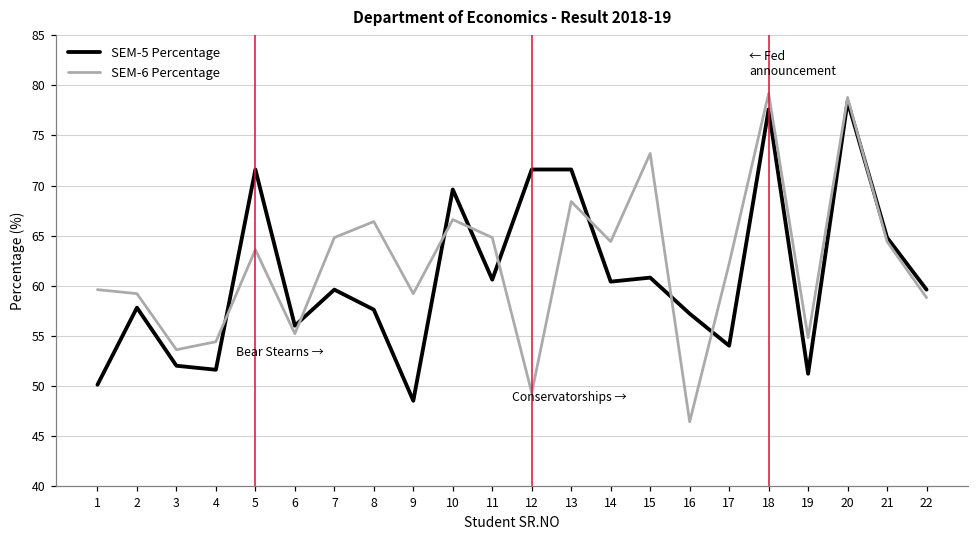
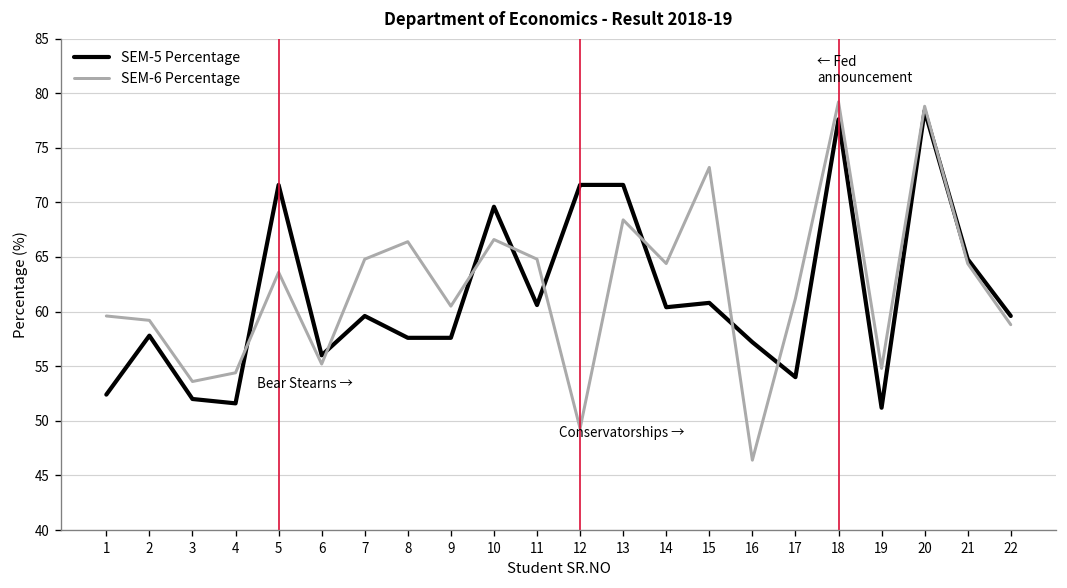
SEM-5 Percentage, 1: 50 -> 52
SEM-5 Percentage, 9: 49 -> 58
SEM-6 Percentage, 9: 59 -> 61
SEM-6 Percentage, 17: 62 -> 61
